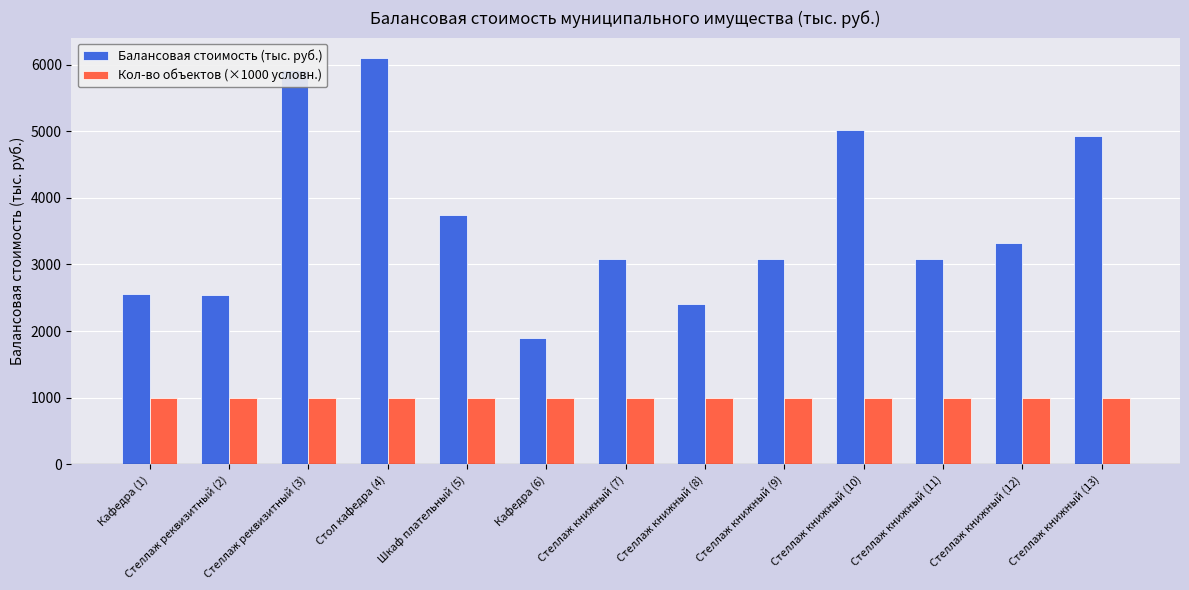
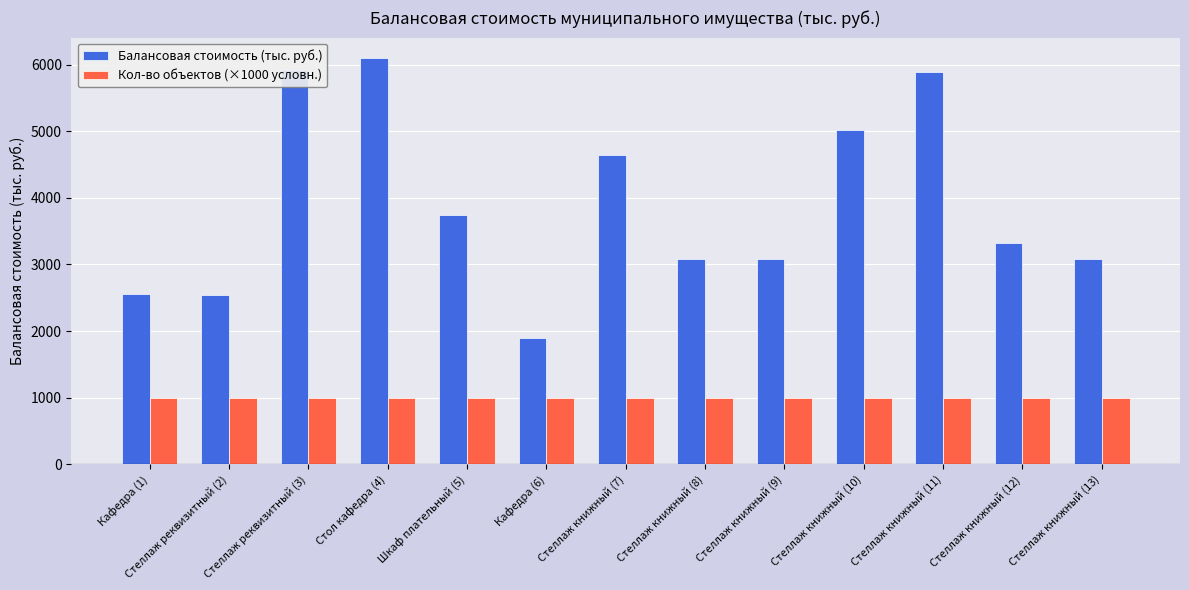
Балансовая стоимость (тыс. руб.), Стеллаж книжный (7): 3100 -> 4600
Балансовая стоимость (тыс. руб.), Стеллаж книжный (8): 2400 -> 3100
Балансовая стоимость (тыс. руб.), Стеллаж книжный (11): 3100 -> 5900
Балансовая стоимость (тыс. руб.), Стеллаж книжный (13): 4900 -> 3100
